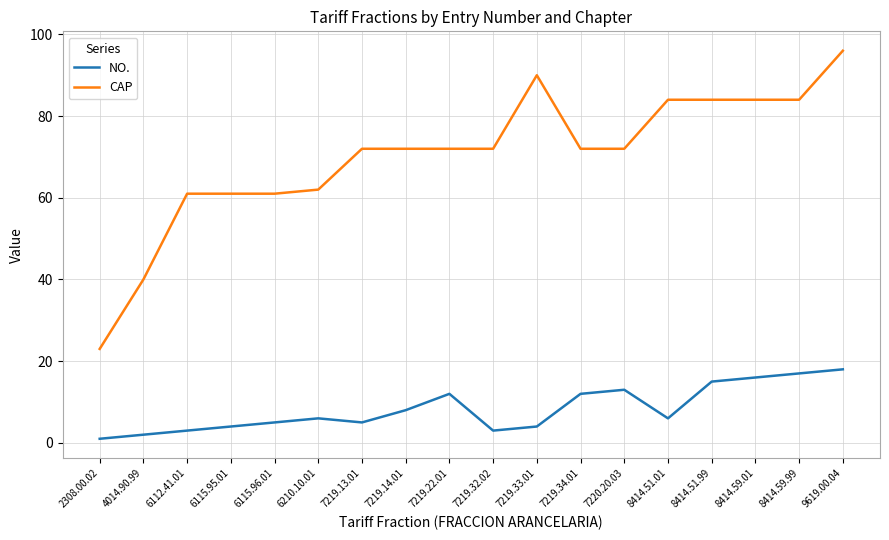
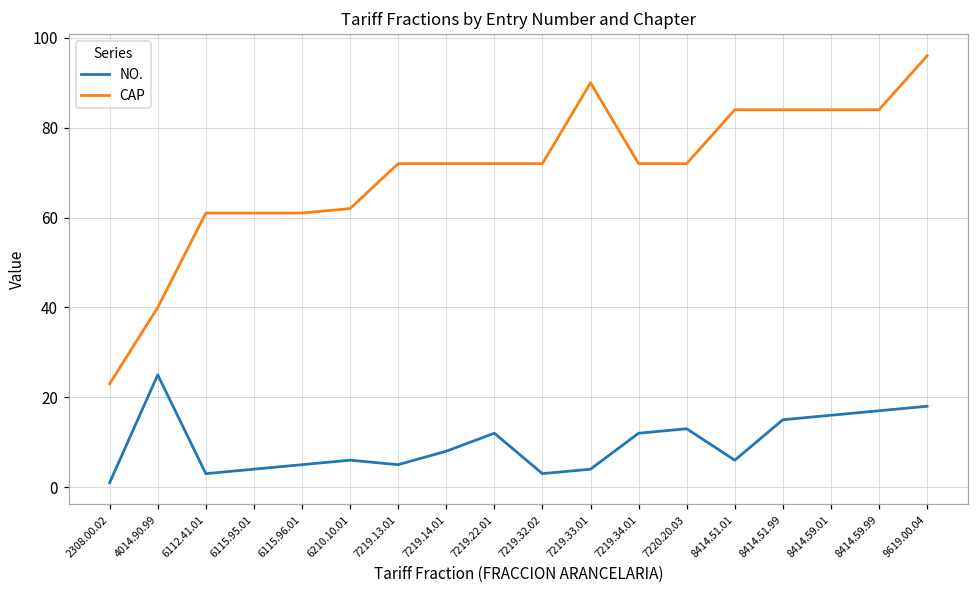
NO., 4014.90.99: 2 -> 25
